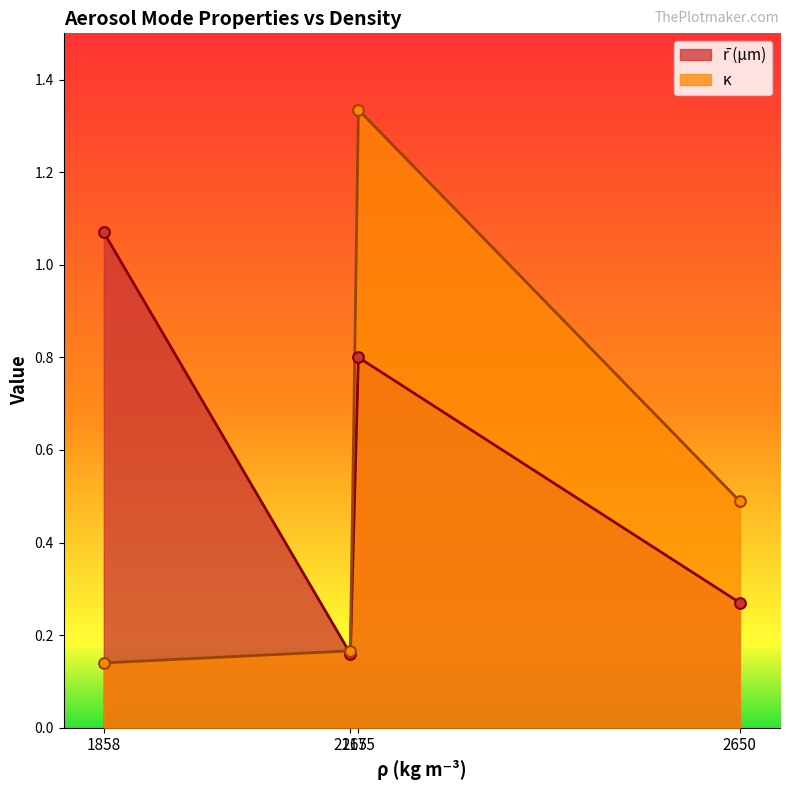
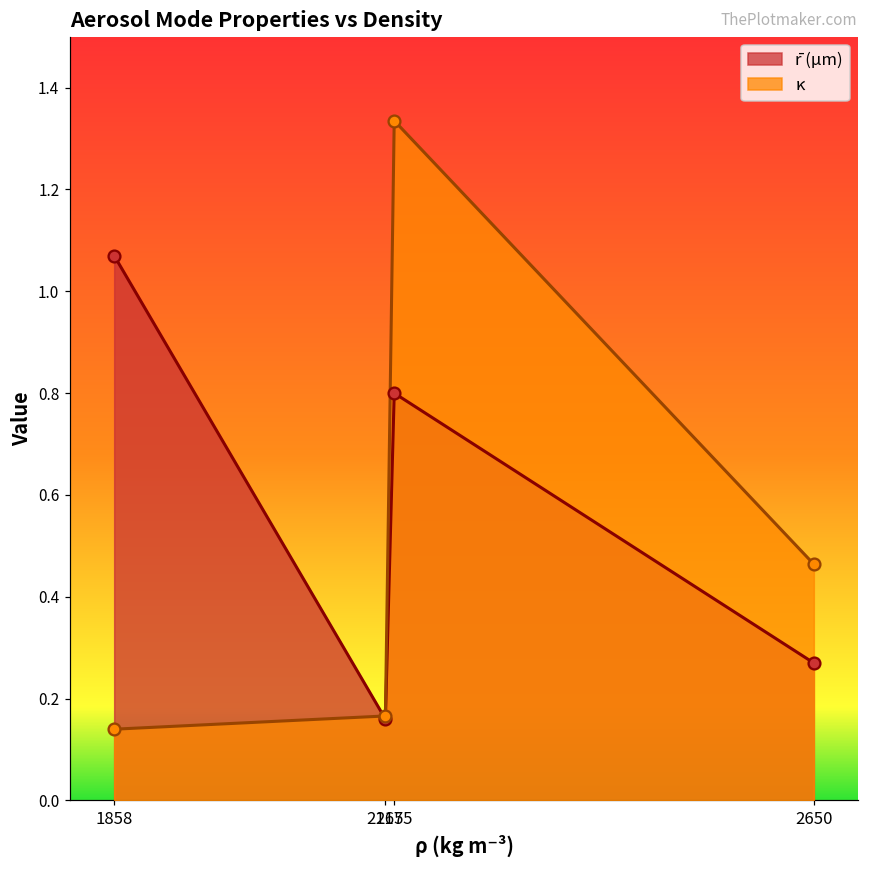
κ, 2650: 0.49 -> 0.46
